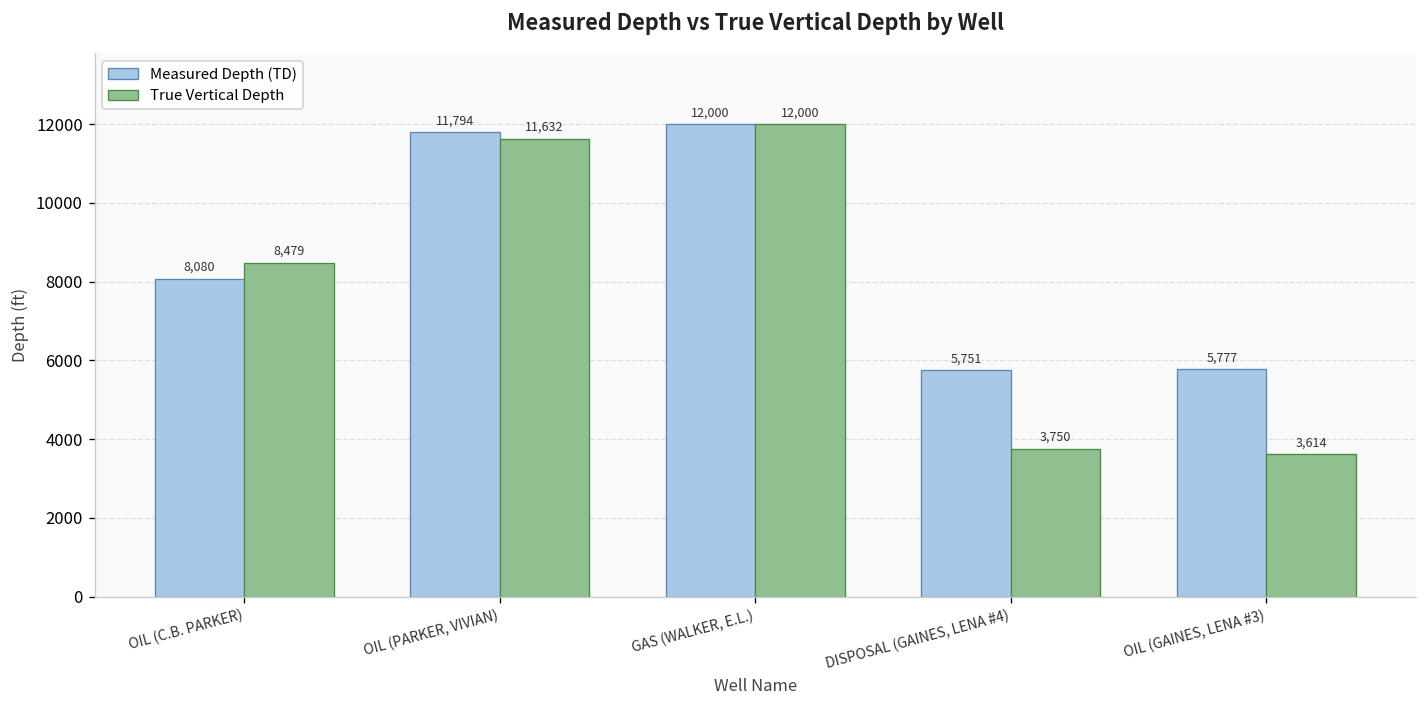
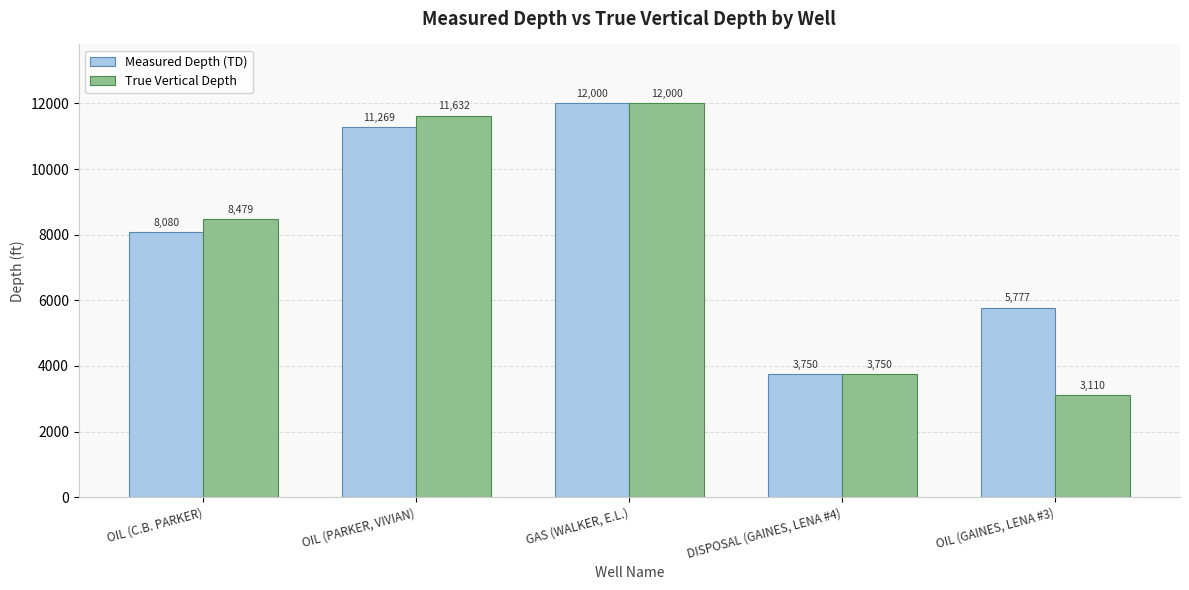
Measured Depth (TD), OIL (PARKER, VIVIAN): 11,794 -> 11,269
Measured Depth (TD), DISPOSAL (GAINES, LENA #4): 5,751 -> 3,750
True Vertical Depth, OIL (GAINES, LENA #3): 3,614 -> 3,110
